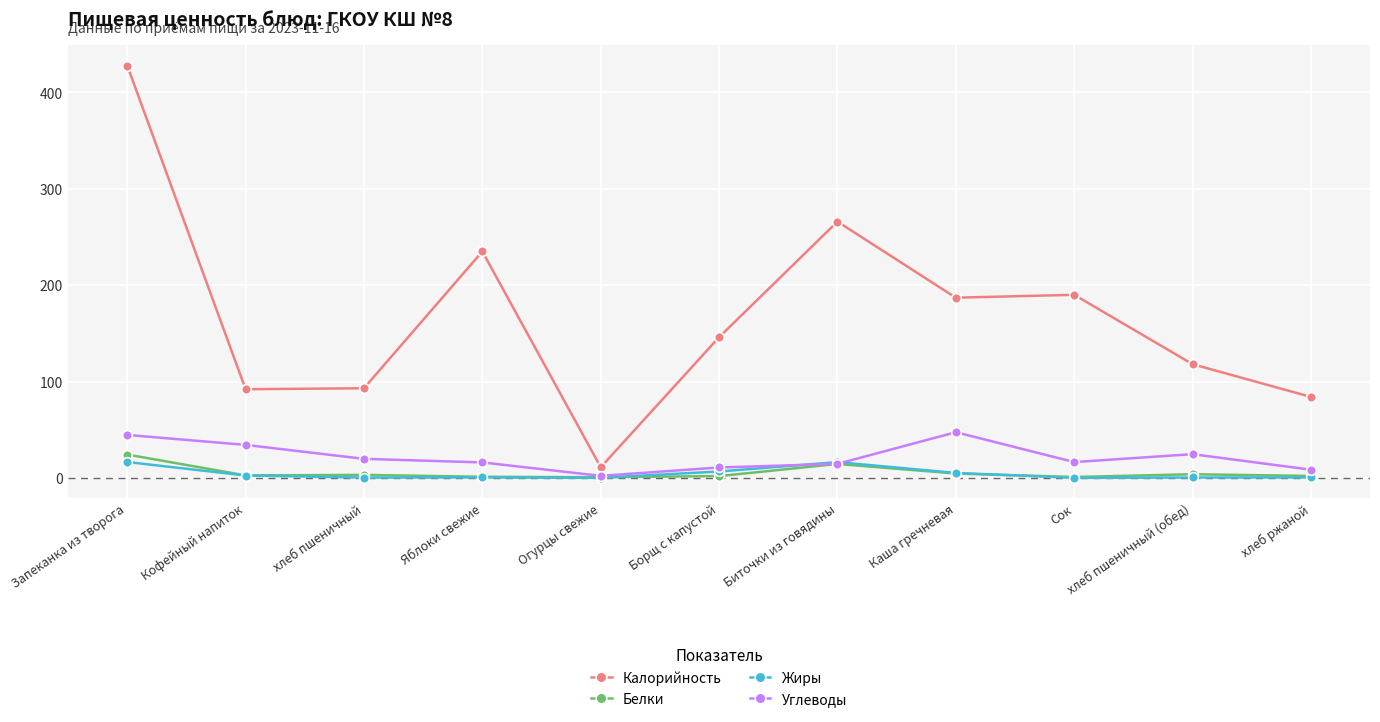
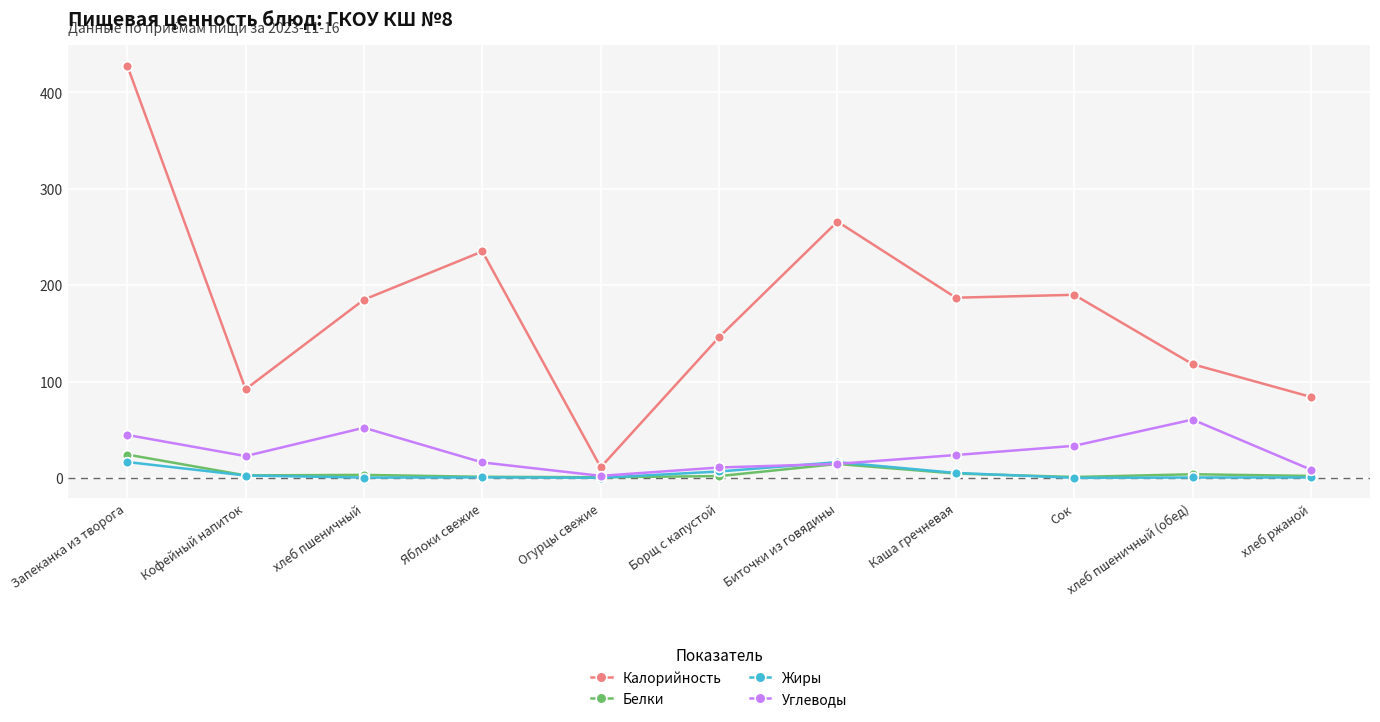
Углеводы, Кофейный напиток: 30 -> 20
Калорийность, хлеб пшеничный: 90 -> 190
Углеводы, хлеб пшеничный: 20 -> 50
Углеводы, Каша гречневая: 50 -> 20
Углеводы, Сок: 20 -> 30
Углеводы, хлеб пшеничный (обед): 20 -> 60
